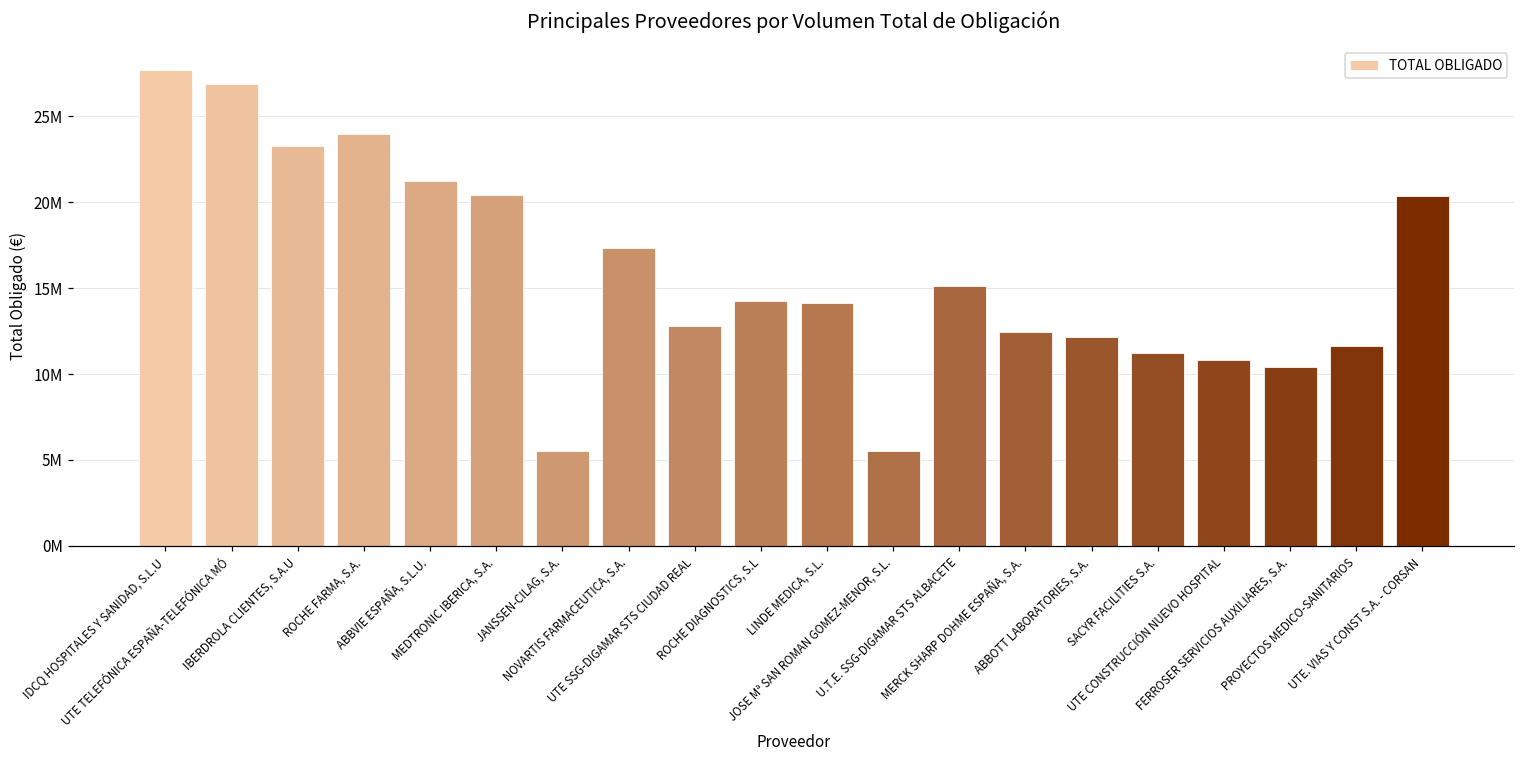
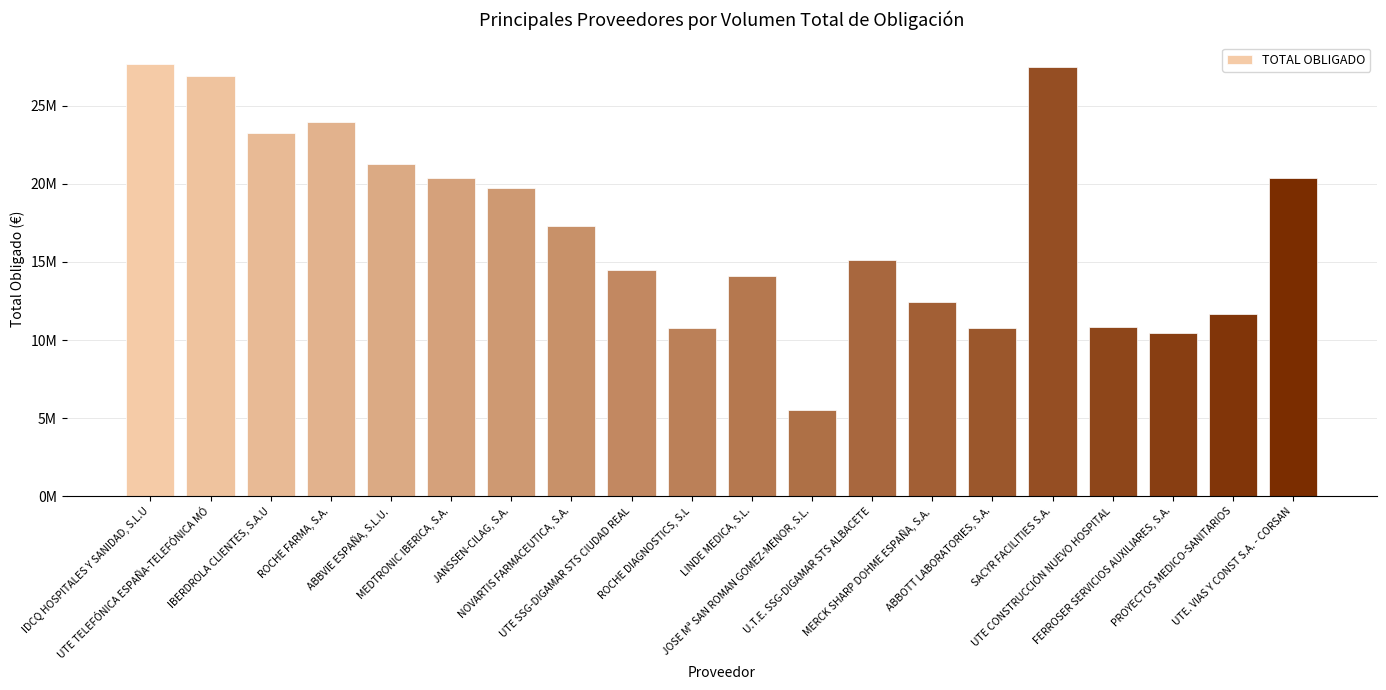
JANSSEN-CILAG, S.A.: 5500000 -> 19700000
UTE SSG-DIGAMAR STS CIUDAD REAL: 12800000 -> 14500000
ROCHE DIAGNOSTICS, S.L: 14300000 -> 10700000
ABBOTT LABORATORIES, S.A.: 12100000 -> 10800000
SACYR FACILITIES S.A.: 11200000 -> 27500000
